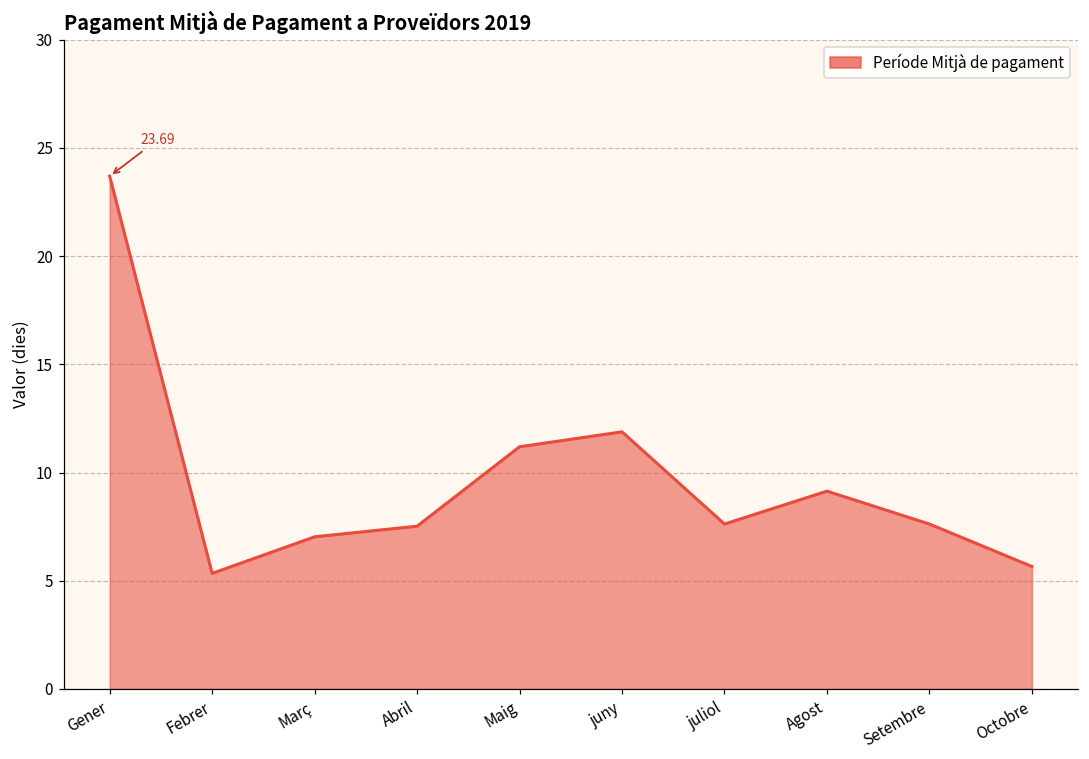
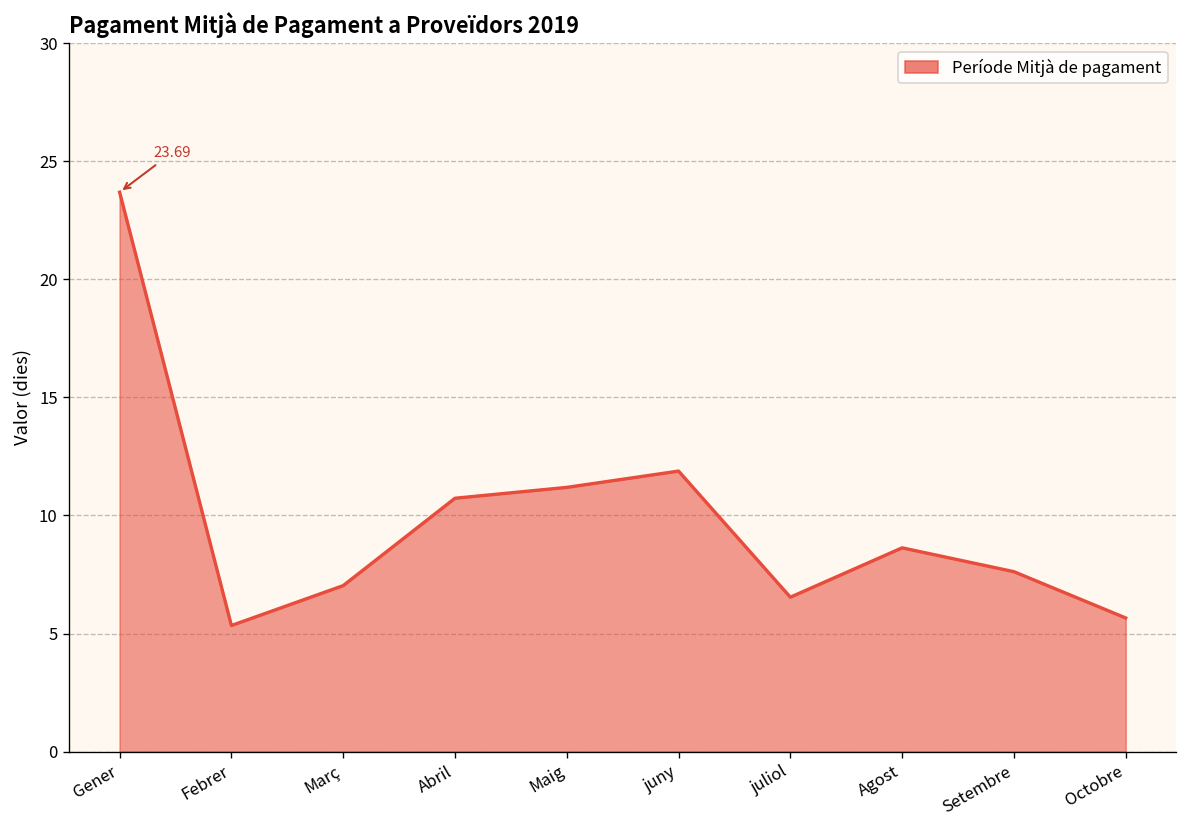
Abril: 7.5 -> 10.7
juliol: 7.6 -> 6.5
Agost: 9.1 -> 8.6
